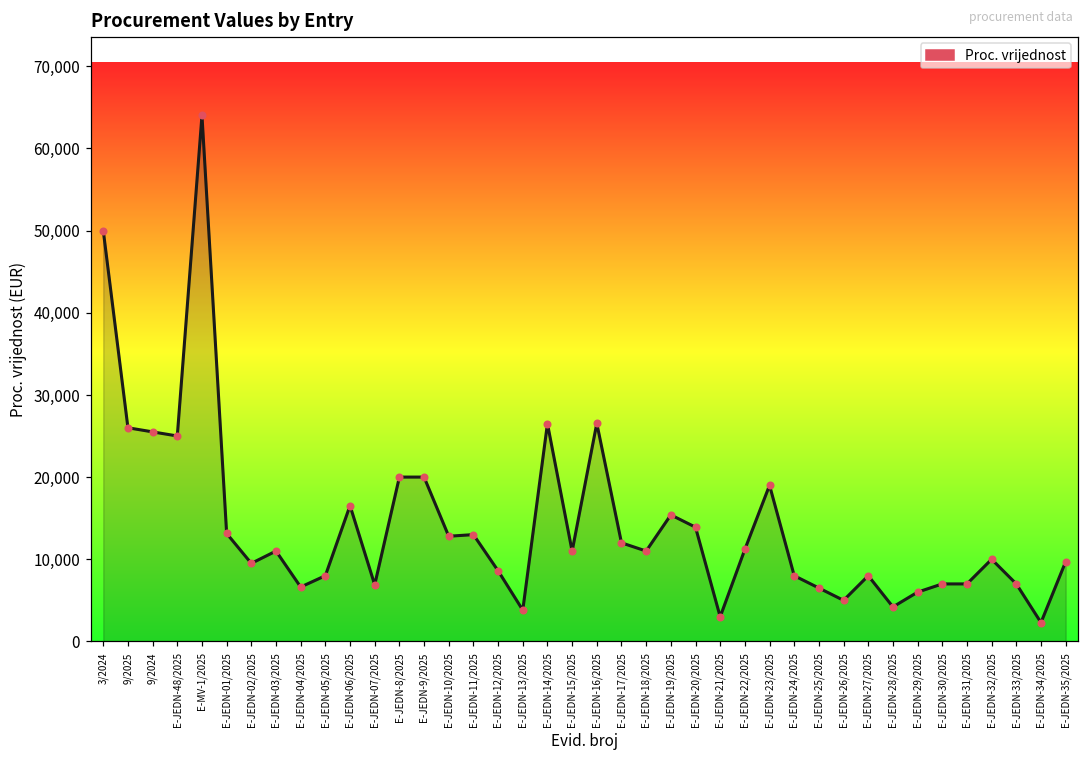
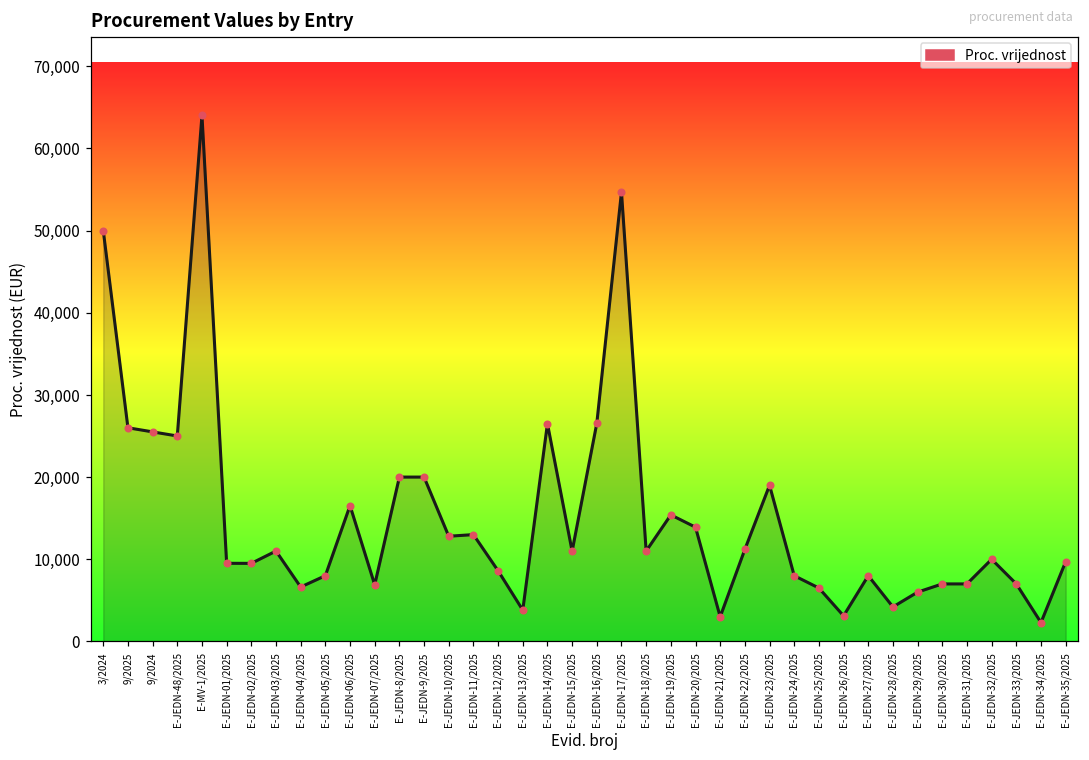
E-JEDN-01/2025: 13,000 -> 10,000
E-JEDN-17/2025: 12,000 -> 55,000
E-JEDN-26/2025: 5,000 -> 3,000
